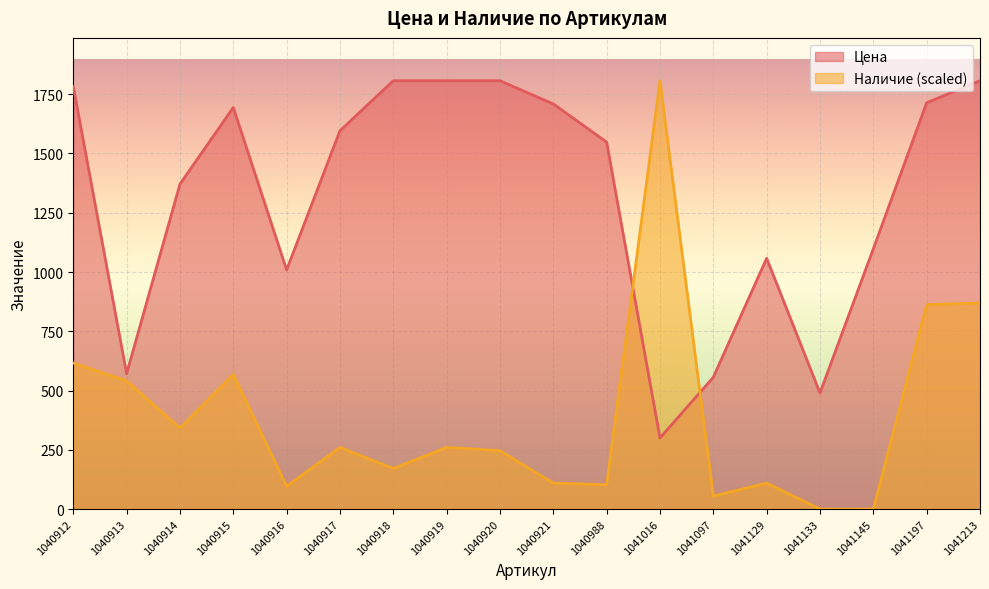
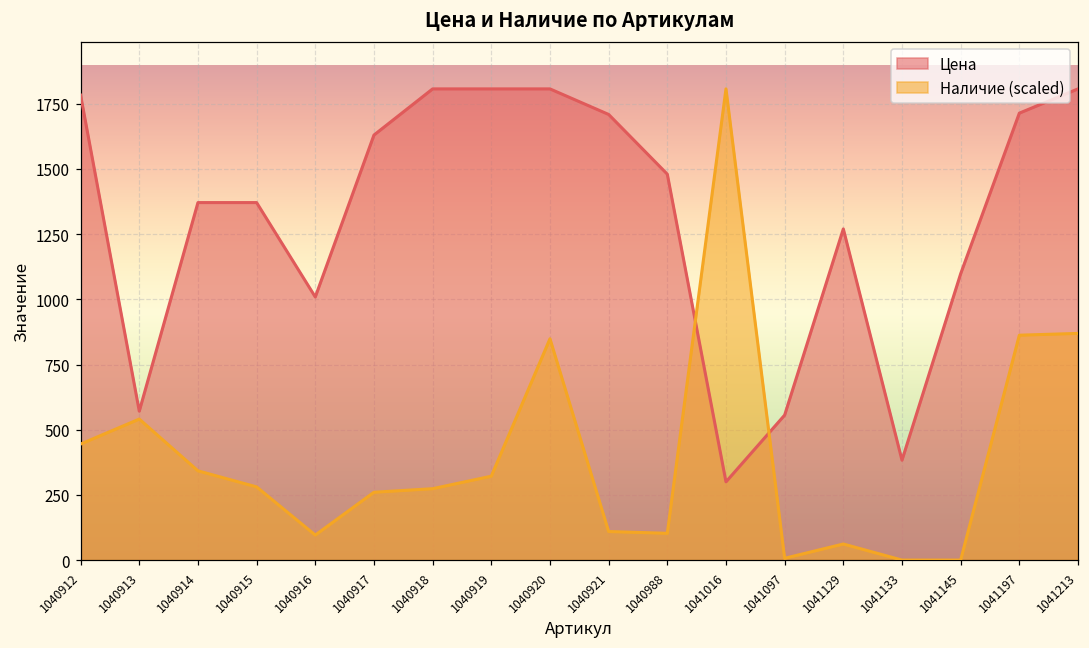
Наличие (scaled), 1040912: 620 -> 440
Цена, 1040915: 1690 -> 1370
Наличие (scaled), 1040915: 570 -> 280
Цена, 1040917: 1600 -> 1630
Наличие (scaled), 1040918: 170 -> 270
Наличие (scaled), 1040919: 260 -> 320
Наличие (scaled), 1040920: 250 -> 850
Цена, 1040988: 1550 -> 1480
Наличие (scaled), 1041097: 50 -> 10
Цена, 1041129: 1060 -> 1270
Наличие (scaled), 1041129: 110 -> 60
Цена, 1041133: 490 -> 380
